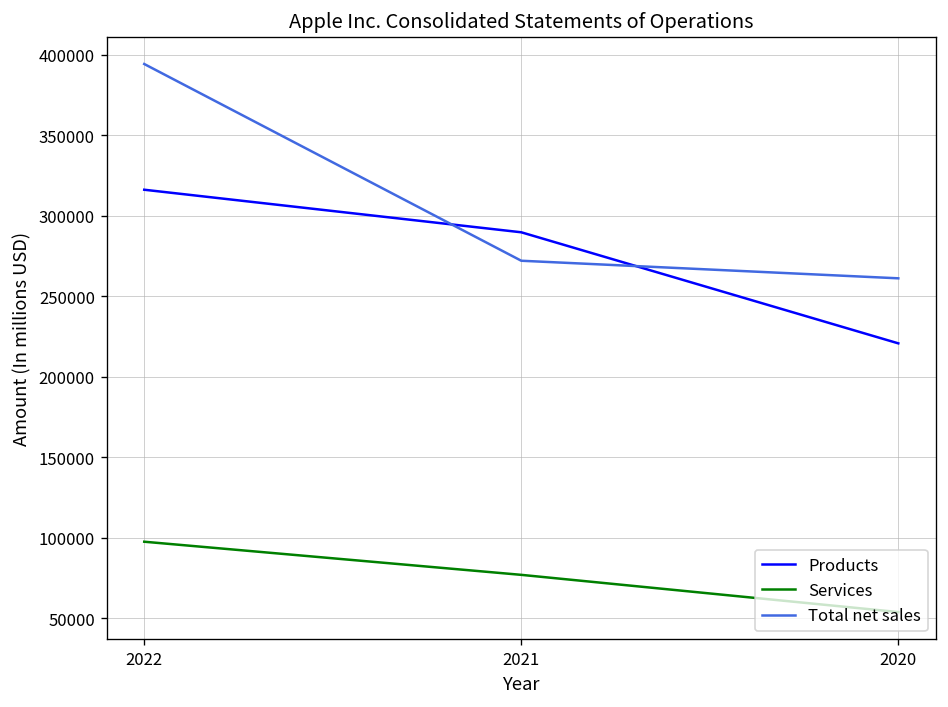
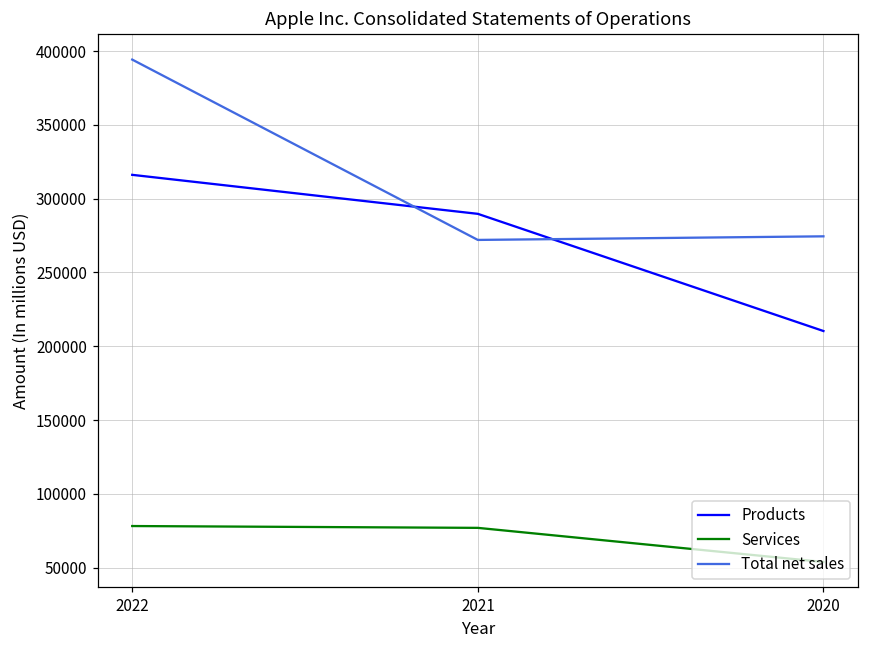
Services, 2022: 97000 -> 78000
Products, 2020: 221000 -> 210000
Total net sales, 2020: 261000 -> 275000
